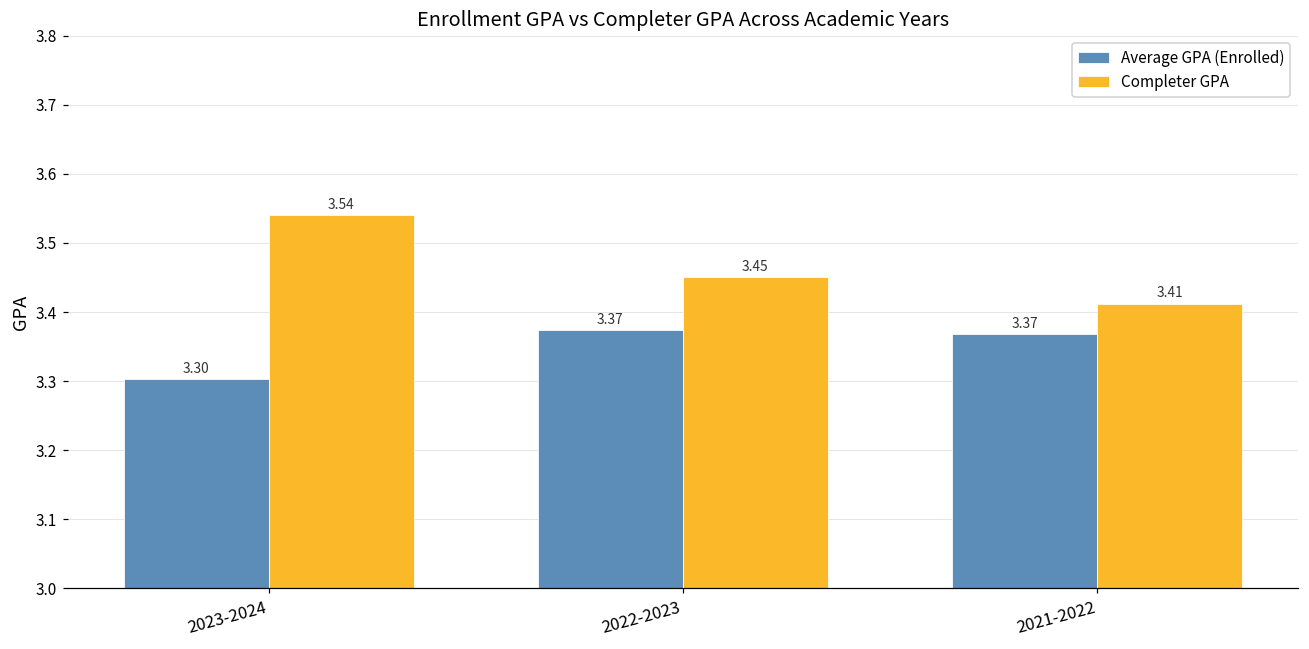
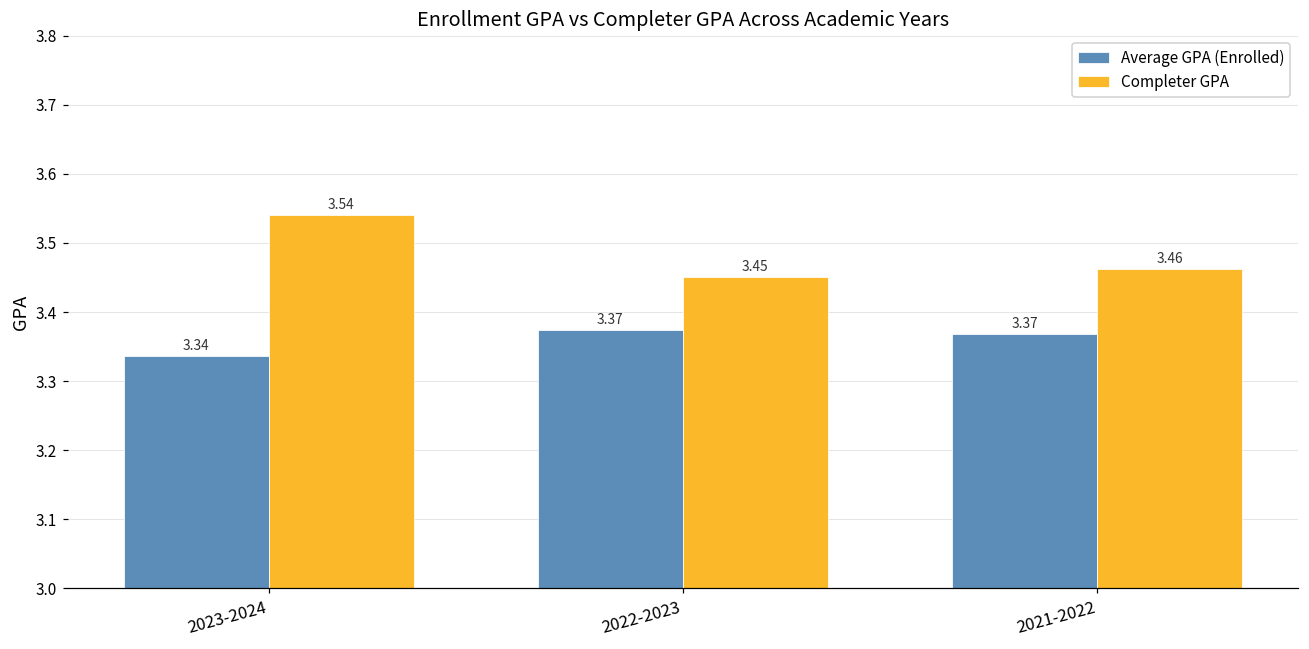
Average GPA (Enrolled), 2023-2024: 3.30 -> 3.34
Completer GPA, 2021-2022: 3.41 -> 3.46
